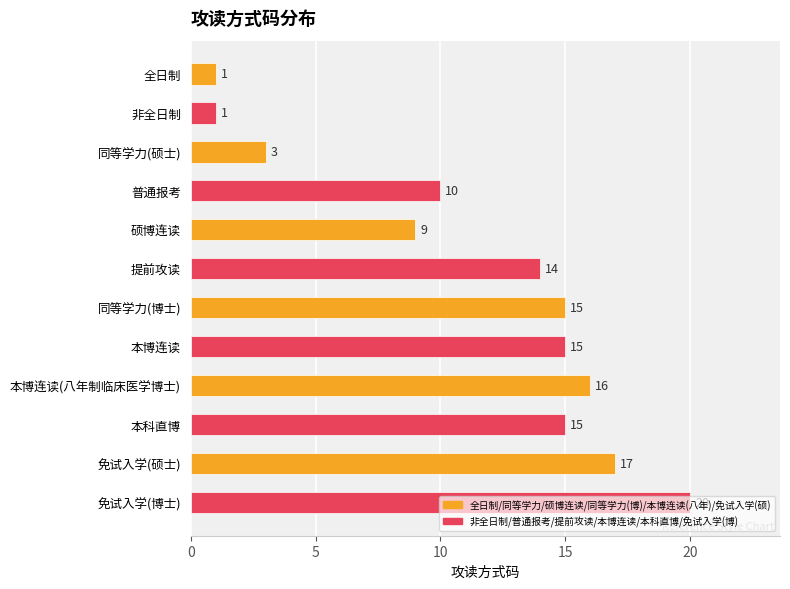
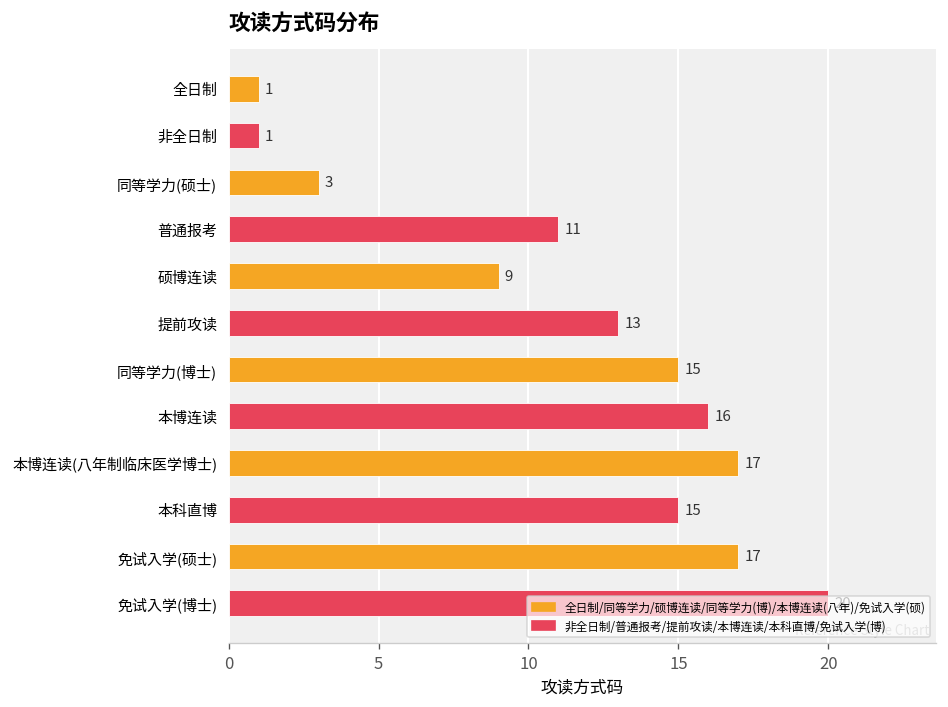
普通报考: 10 -> 11
提前攻读: 14 -> 13
本博连读: 15 -> 16
本博连读(八年制临床医学博士): 16 -> 17
